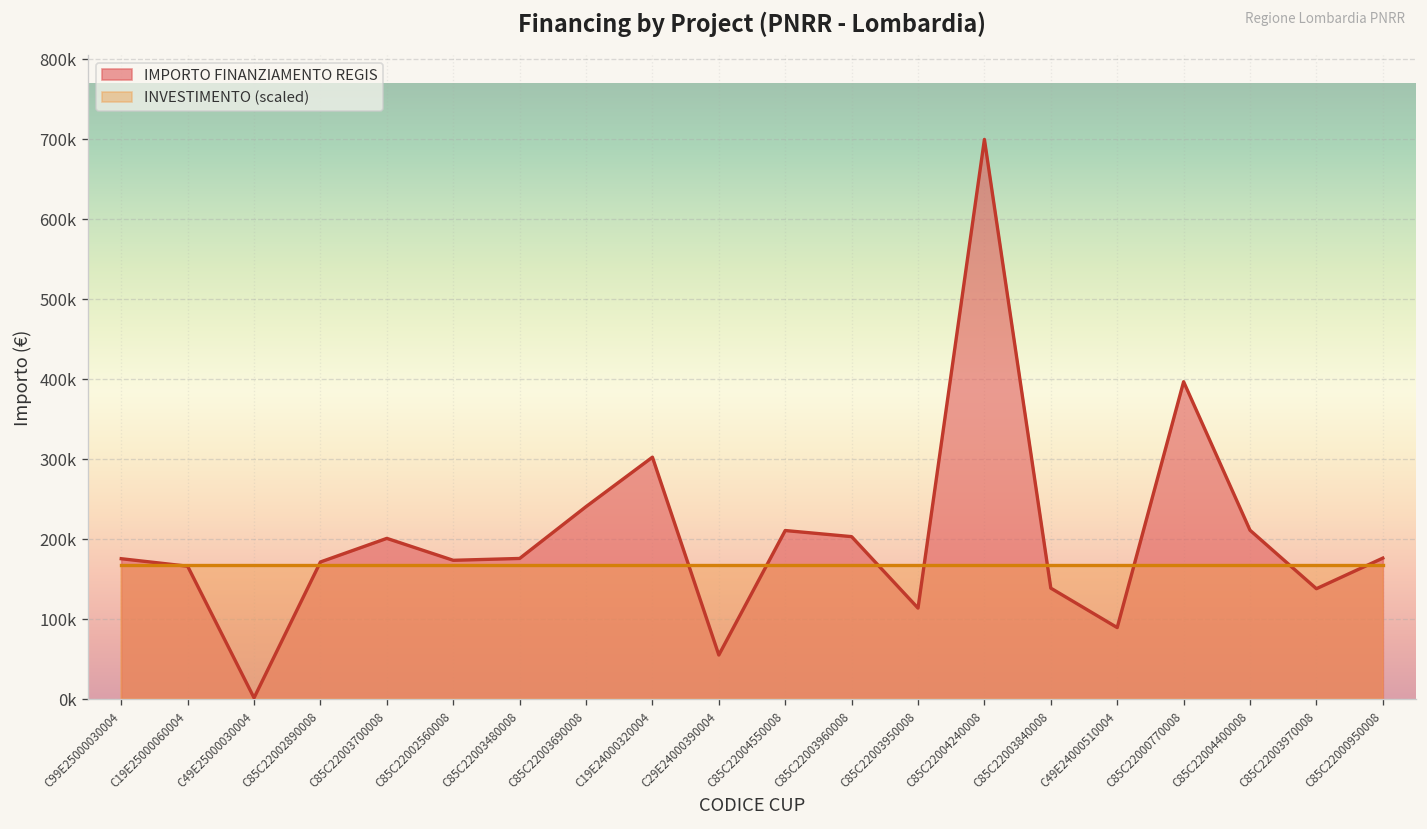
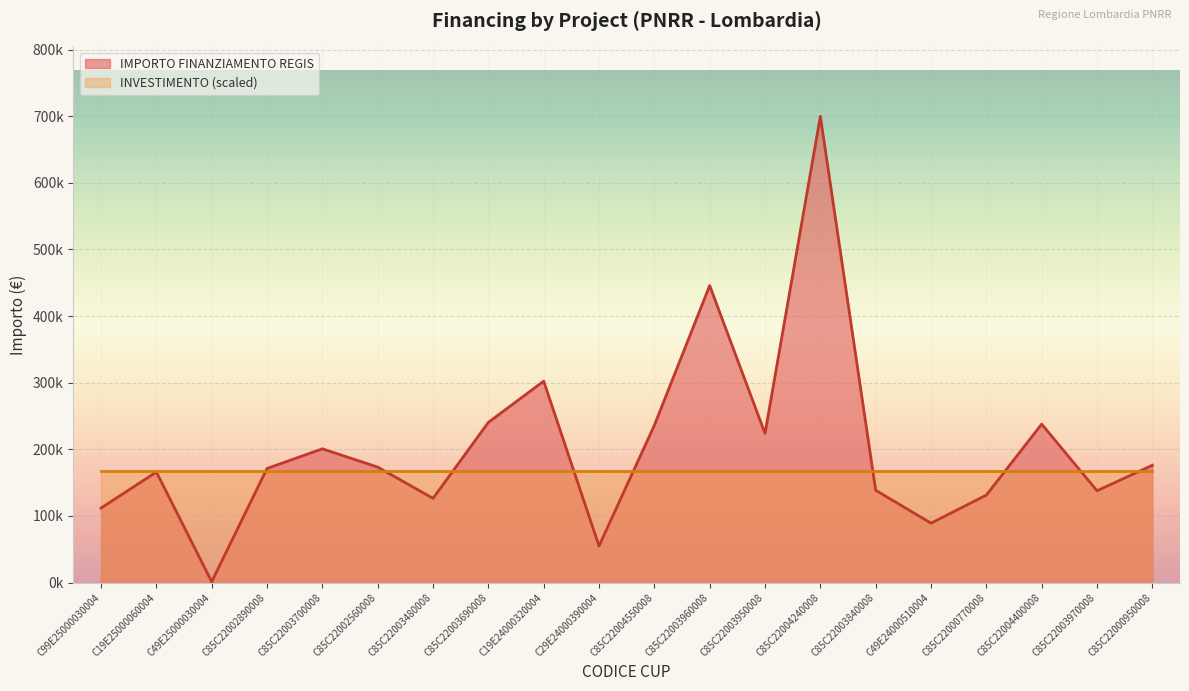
IMPORTO FINANZIAMENTO REGIS, C99E25000030004: 180000 -> 110000
IMPORTO FINANZIAMENTO REGIS, C85C22003480008: 180000 -> 130000
IMPORTO FINANZIAMENTO REGIS, C85C22004550008: 210000 -> 240000
IMPORTO FINANZIAMENTO REGIS, C85C22003960008: 200000 -> 450000
IMPORTO FINANZIAMENTO REGIS, C85C22003950008: 110000 -> 220000
IMPORTO FINANZIAMENTO REGIS, C85C22000770008: 400000 -> 130000
IMPORTO FINANZIAMENTO REGIS, C85C22004400008: 210000 -> 240000
